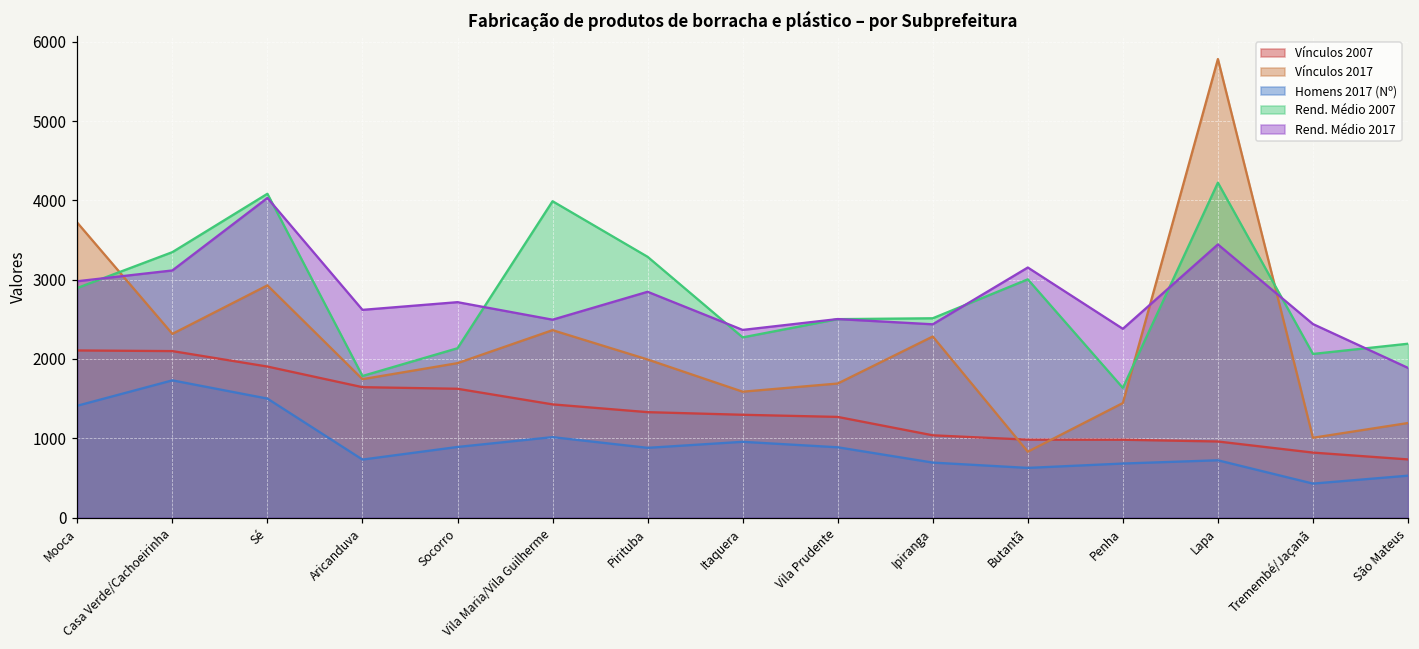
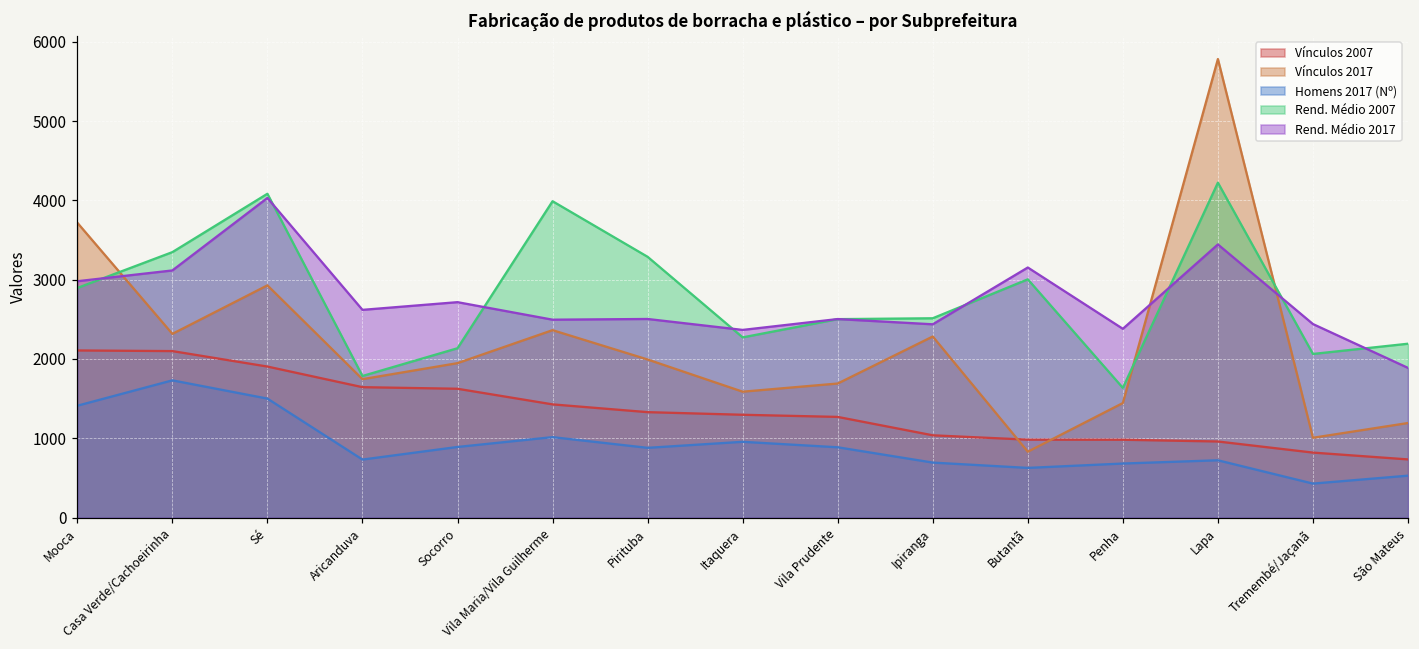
Rend. Médio 2017, Pirituba: 2800 -> 2500
